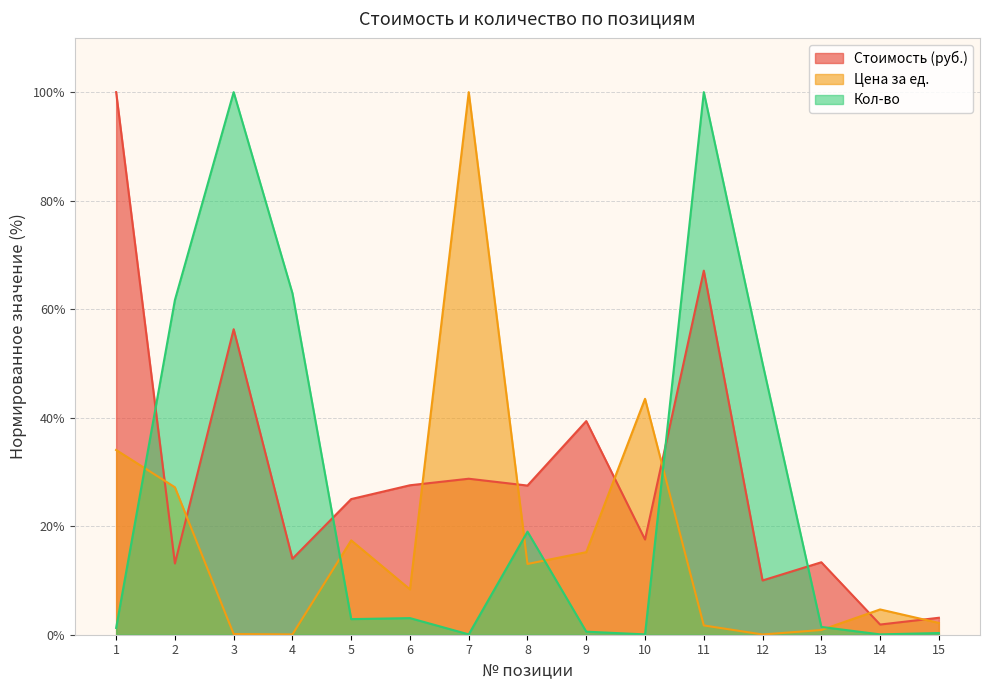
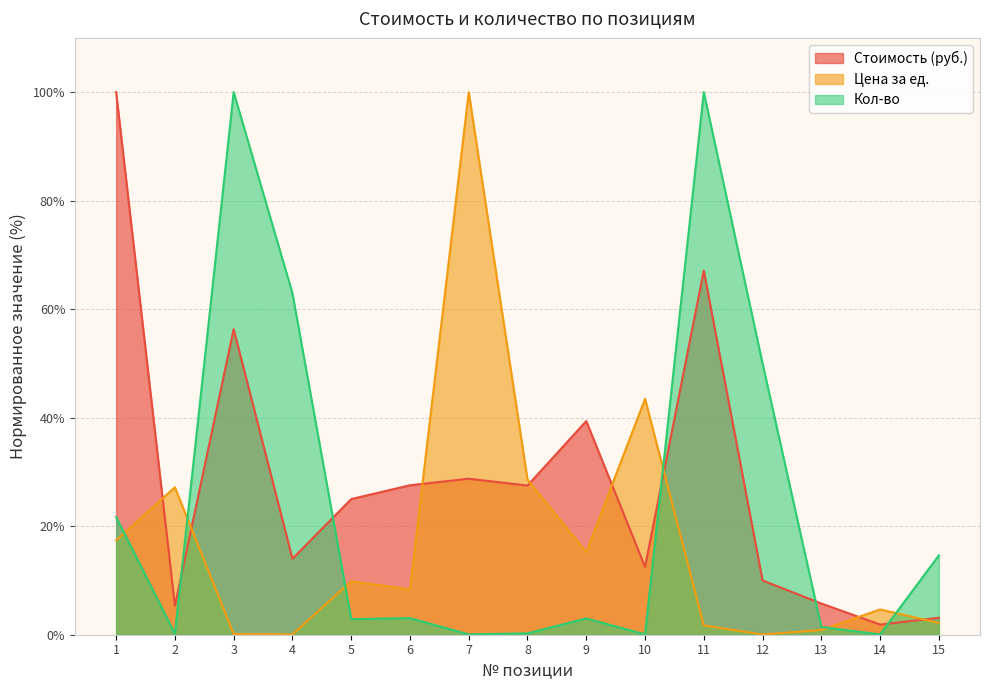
Цена за ед., 1: 34% -> 17%
Кол-во, 1: 1% -> 22%
Стоимость (руб.), 2: 13% -> 5%
Кол-во, 2: 62% -> 0%
Цена за ед., 5: 17% -> 10%
Цена за ед., 8: 13% -> 29%
Кол-во, 8: 19% -> 0%
Кол-во, 9: 1% -> 3%
Стоимость (руб.), 10: 18% -> 13%
Стоимость (руб.), 13: 13% -> 6%
Кол-во, 15: 0% -> 15%
